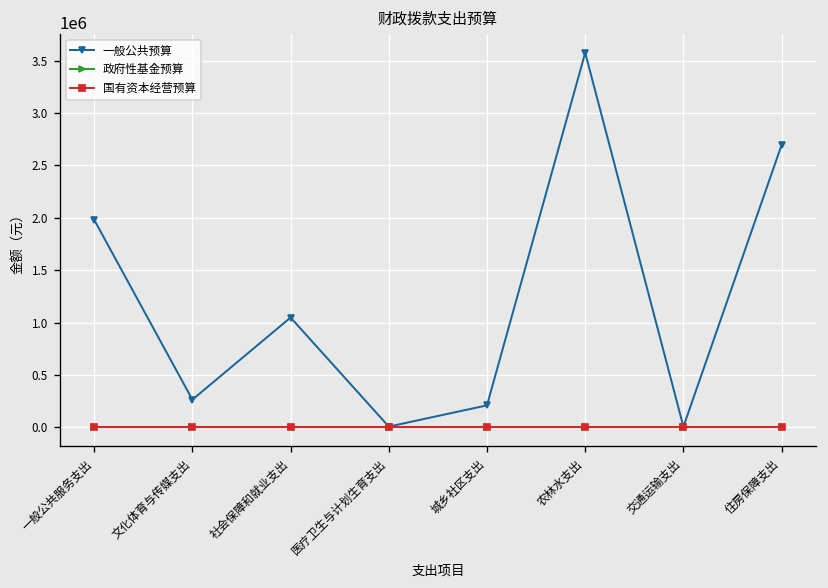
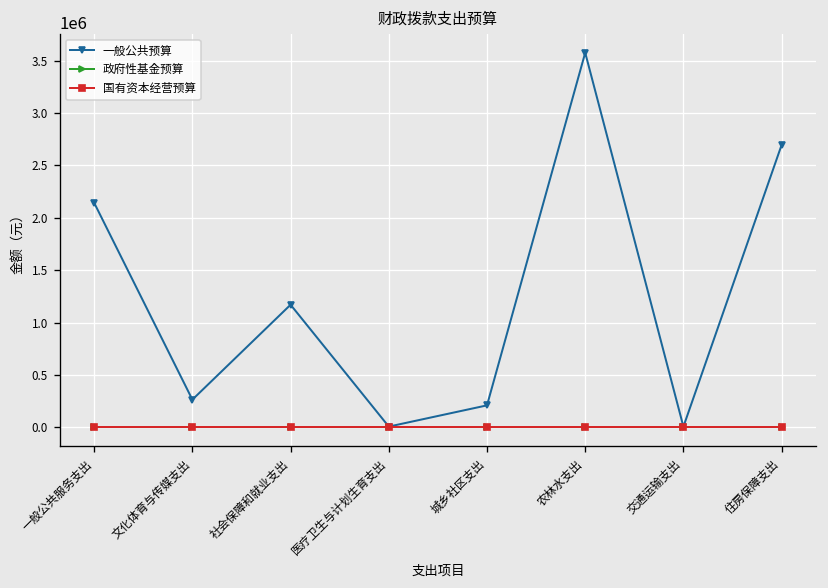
一般公共预算, 一般公共服务支出: 2000000 -> 2100000
一般公共预算, 社会保障和就业支出: 1000000 -> 1200000
